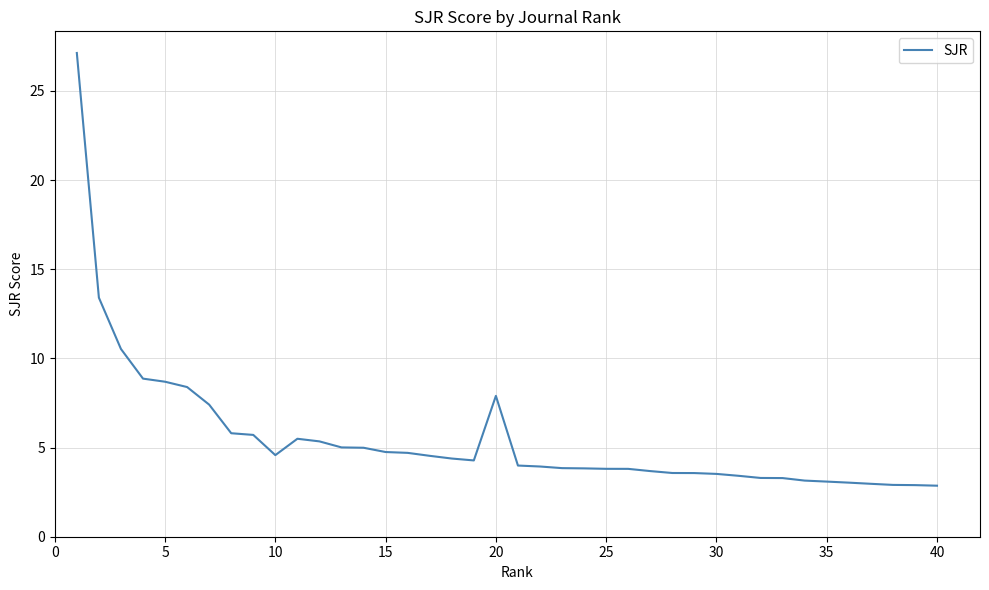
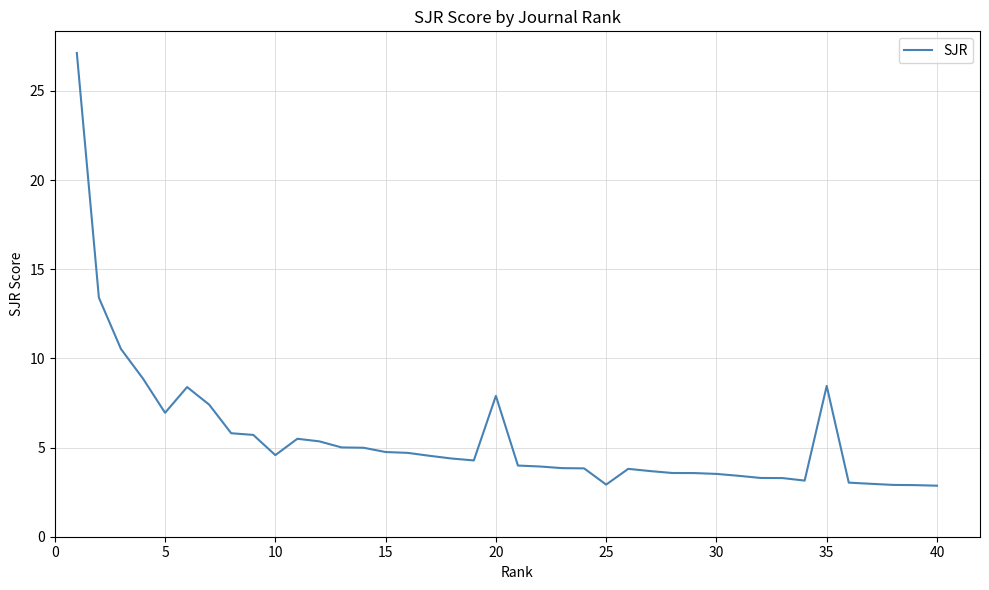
5: 8.7 -> 7.0
25: 3.8 -> 2.9
35: 3.1 -> 8.5
